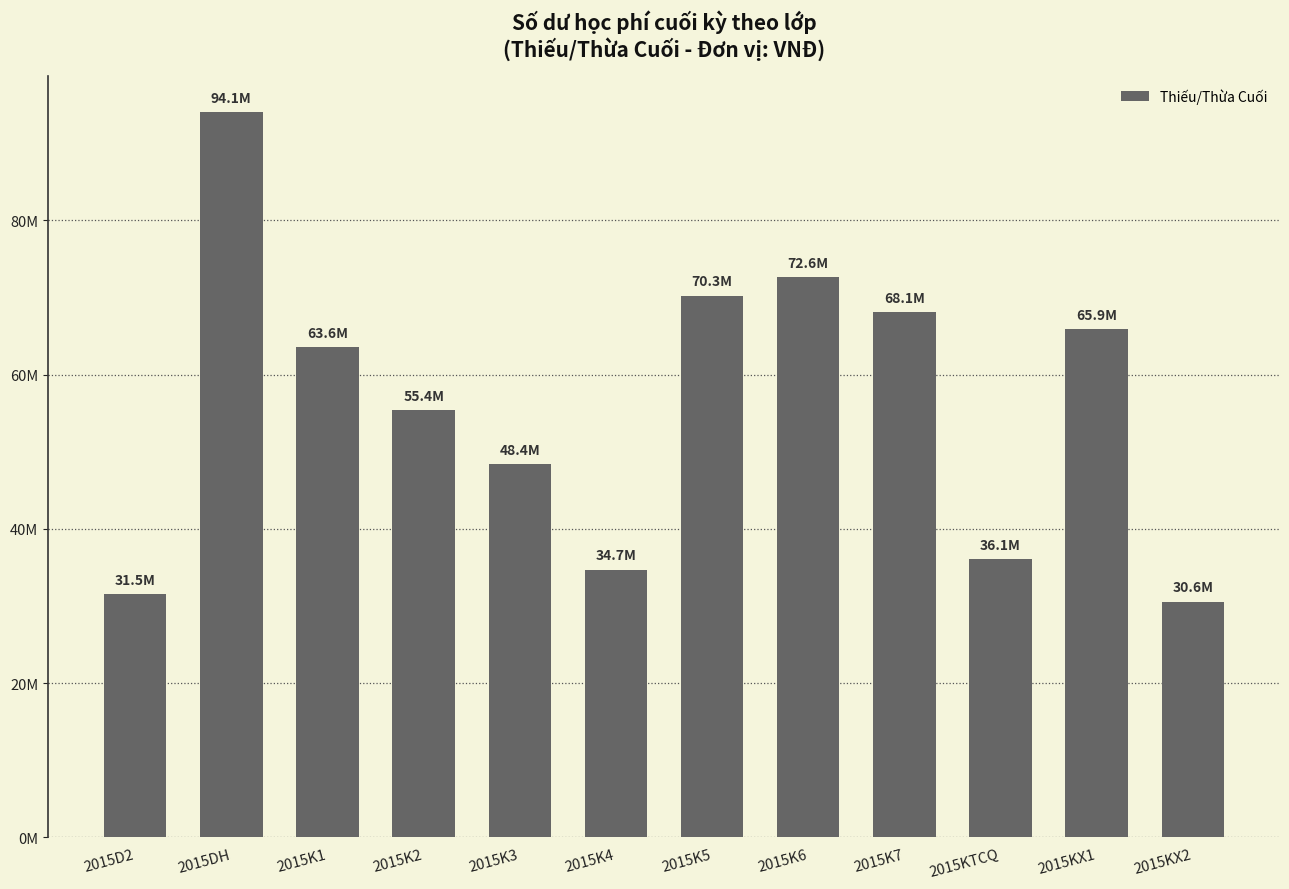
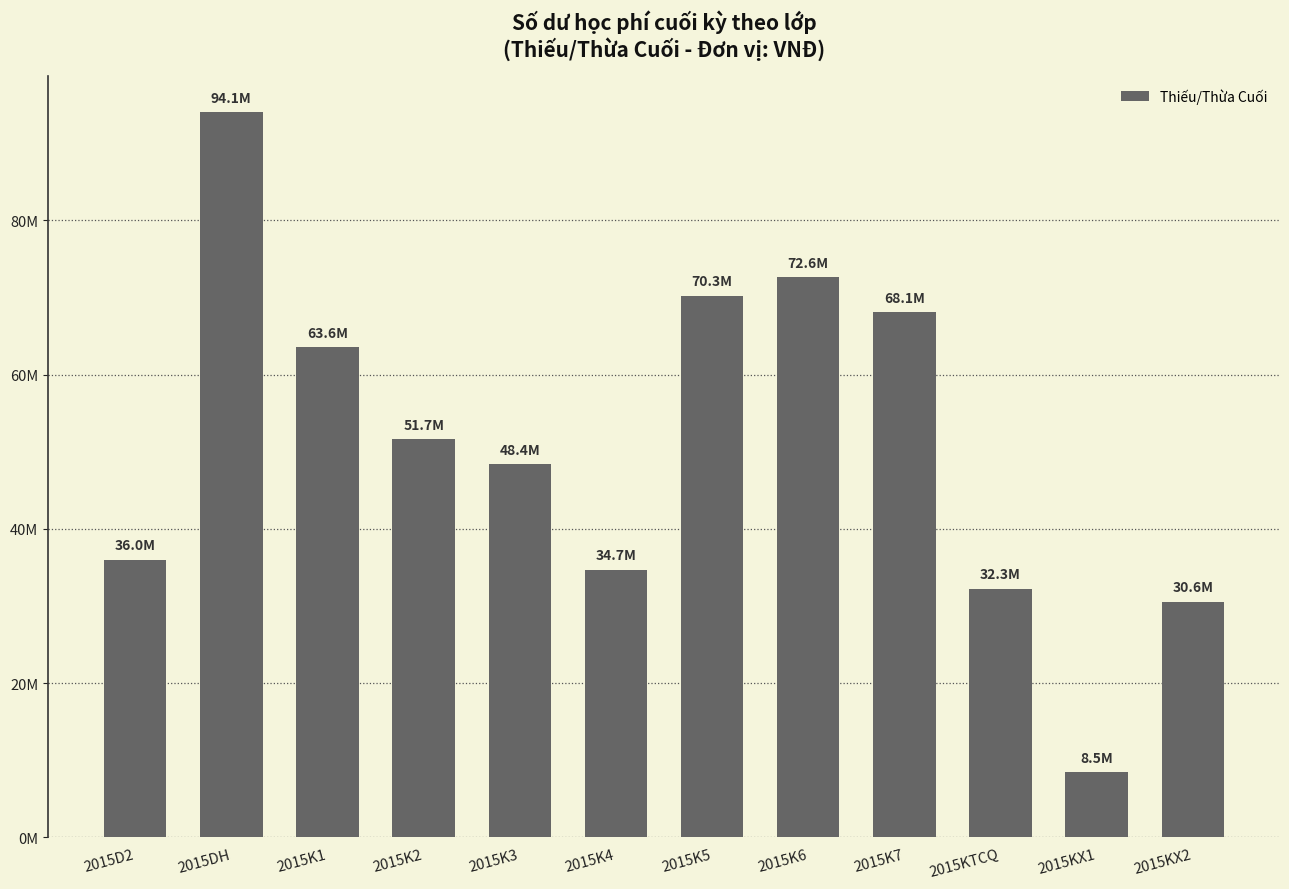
2015D2: 31.5M -> 36.0M
2015K2: 55.4M -> 51.7M
2015KTCQ: 36.1M -> 32.3M
2015KX1: 65.9M -> 8.5M
